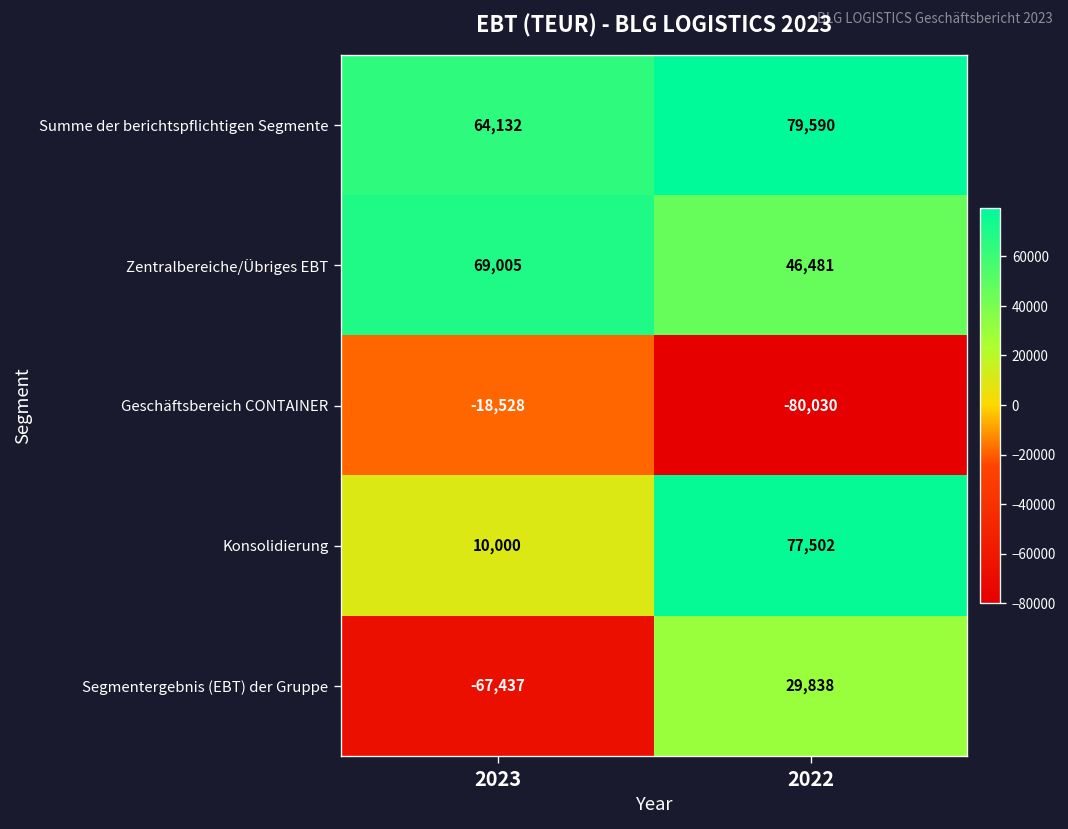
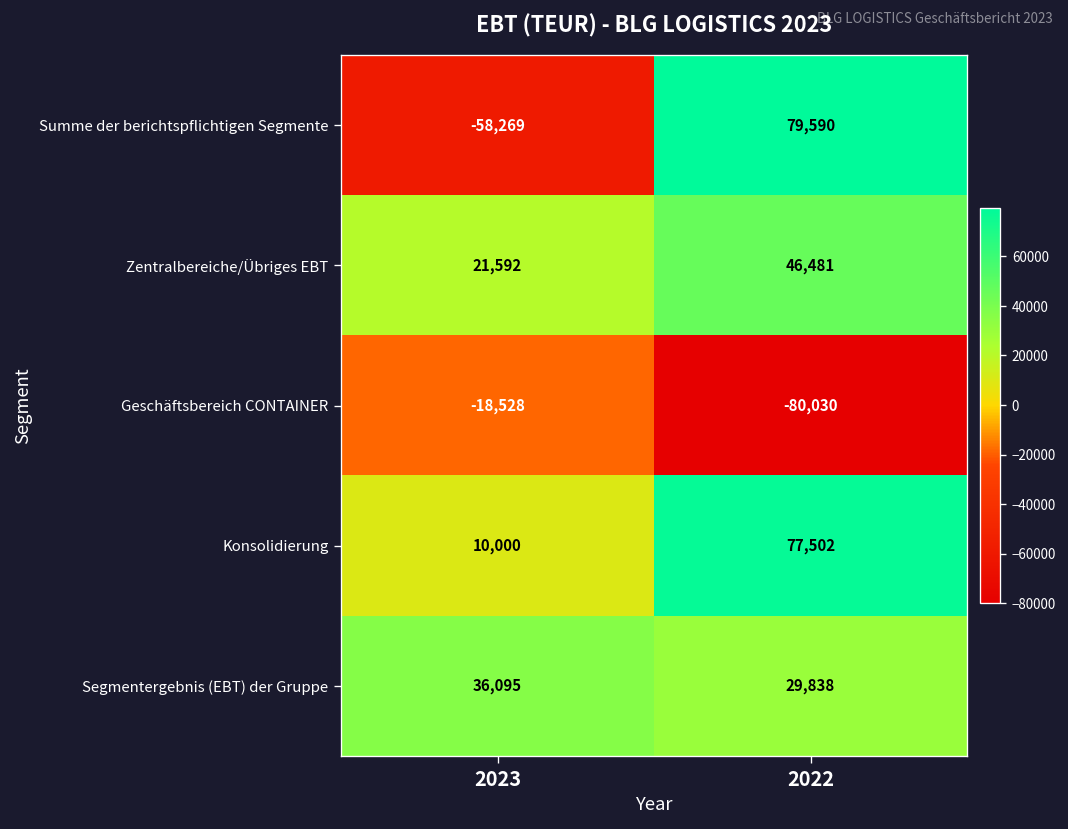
Summe der berichtspflichtigen Segmente, 2023: 64,132 -> -58,269
Zentralbereiche/Übriges EBT, 2023: 69,005 -> 21,592
Segmentergebnis (EBT) der Gruppe, 2023: -67,437 -> 36,095
